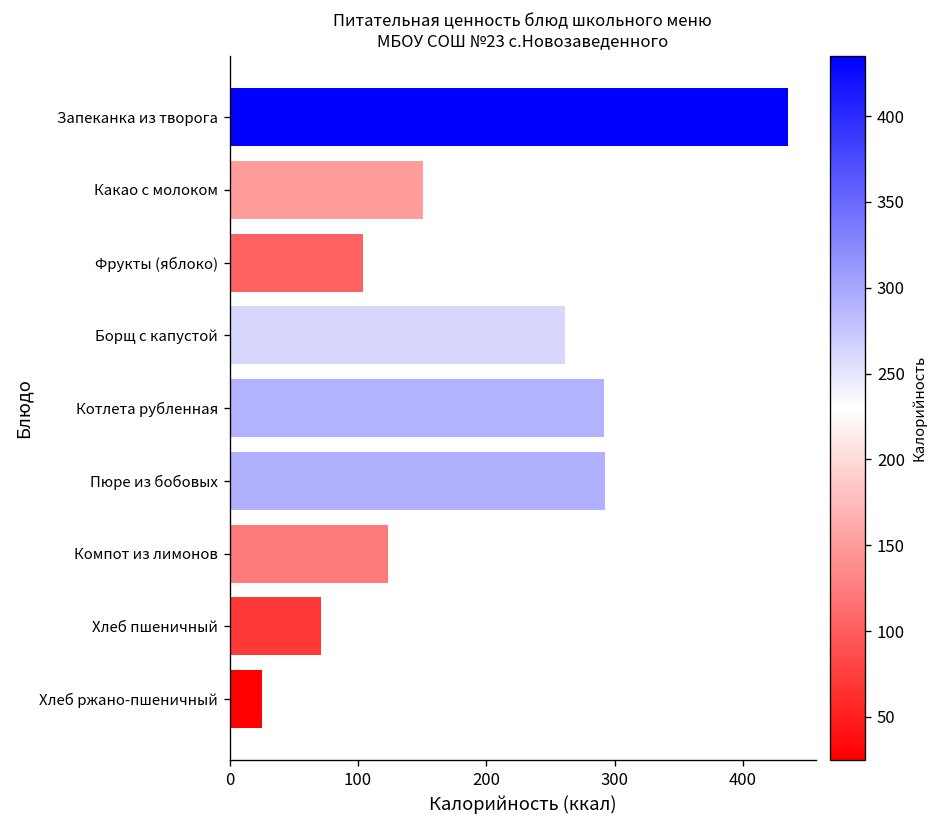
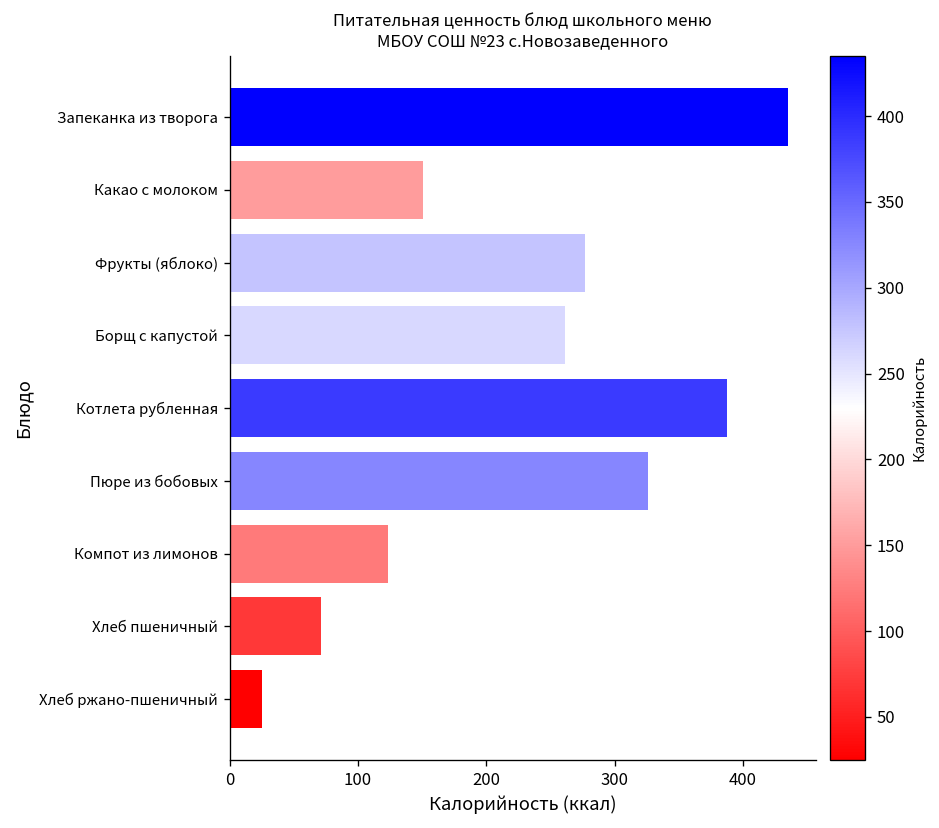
Фрукты (яблоко): 104 -> 277
Котлета рубленная: 292 -> 388
Пюре из бобовых: 293 -> 326
